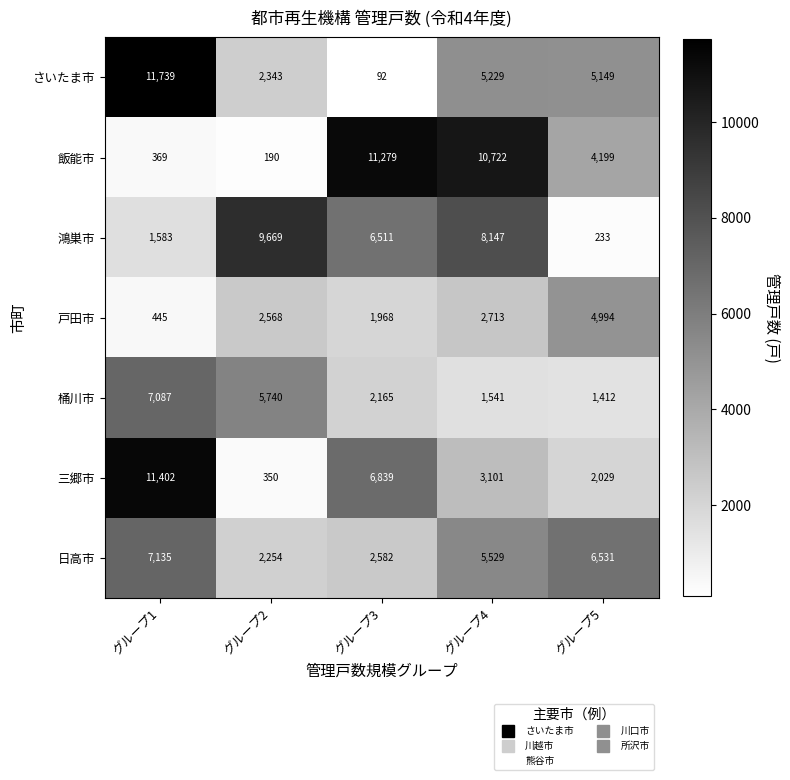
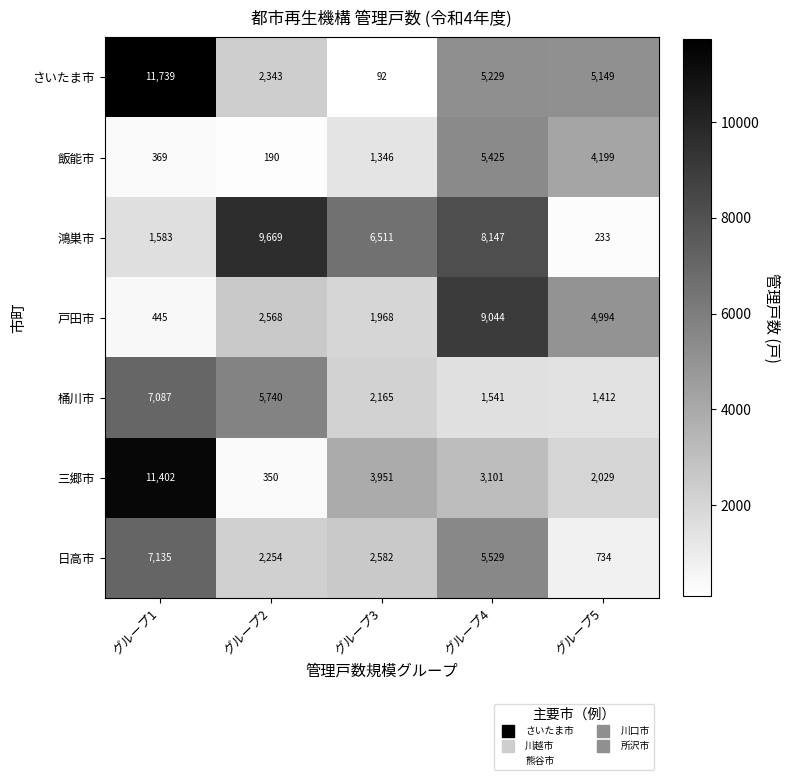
飯能市, グループ3: 11,279 -> 1,346
飯能市, グループ4: 10,722 -> 5,425
戸田市, グループ4: 2,713 -> 9,044
三郷市, グループ3: 6,839 -> 3,951
日高市, グループ5: 6,531 -> 734
